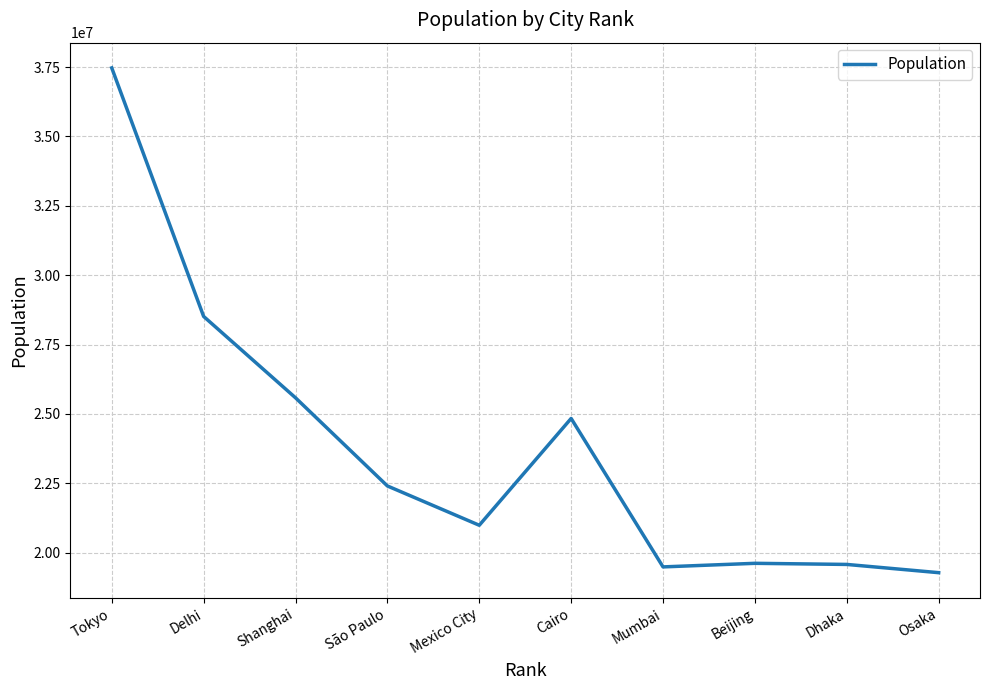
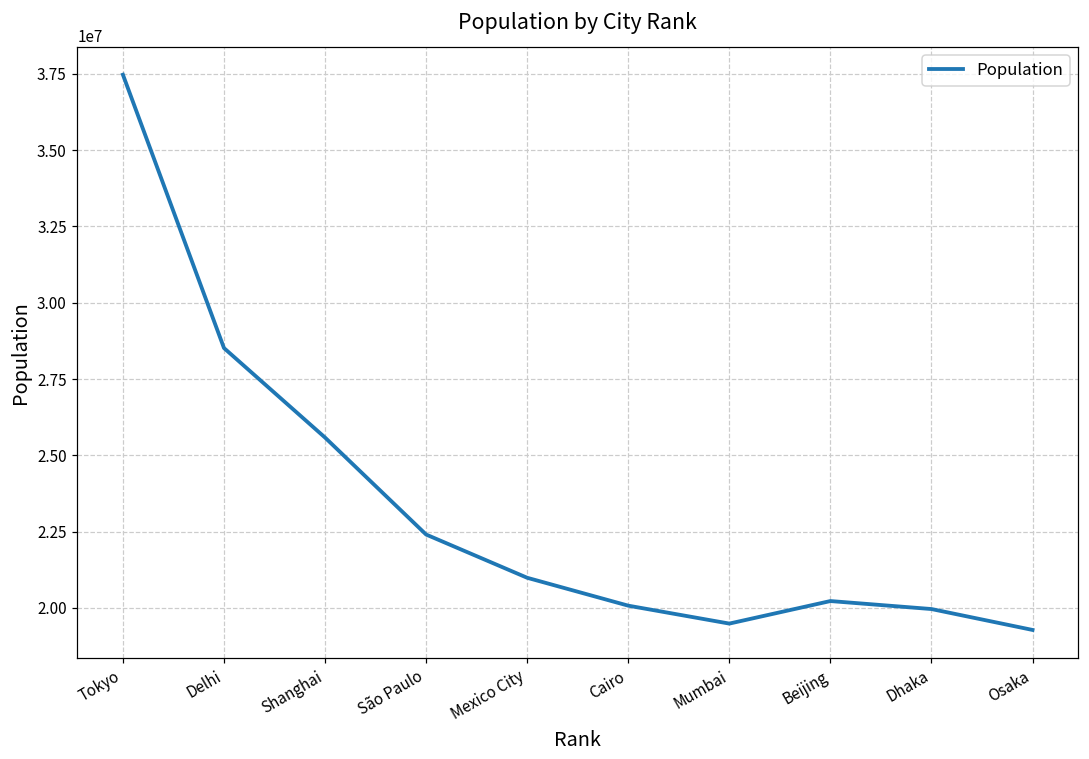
Cairo: 24800000 -> 20100000
Beijing: 19600000 -> 20200000
Dhaka: 19600000 -> 20000000
